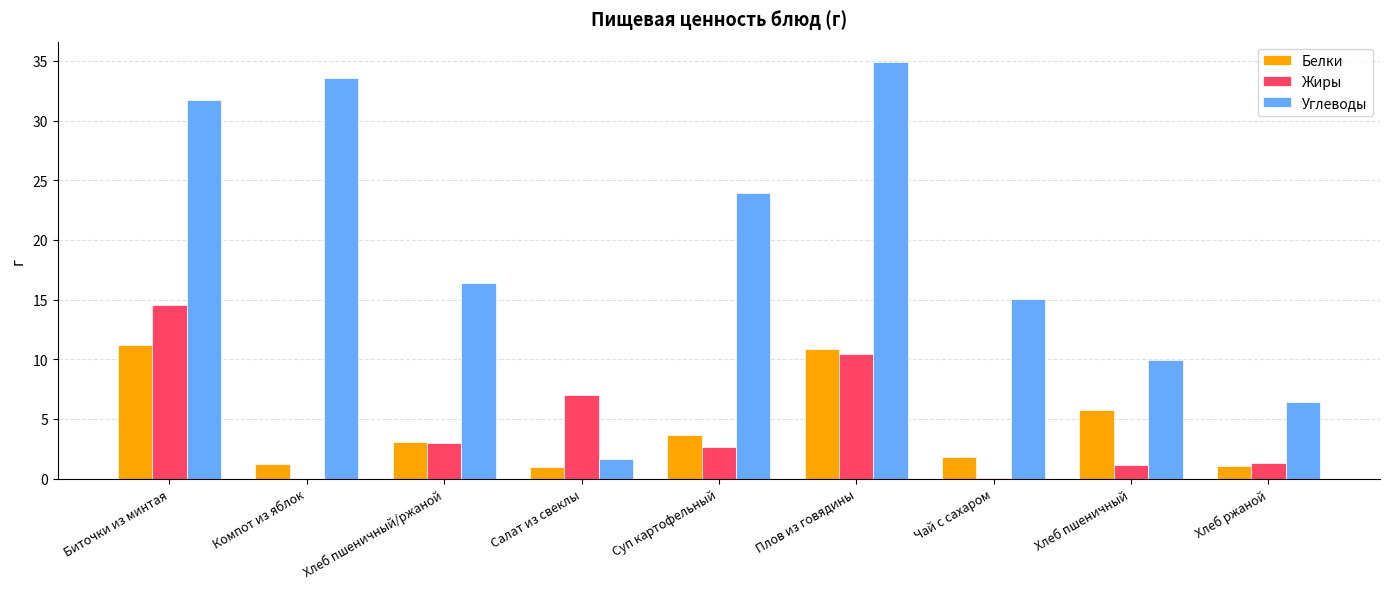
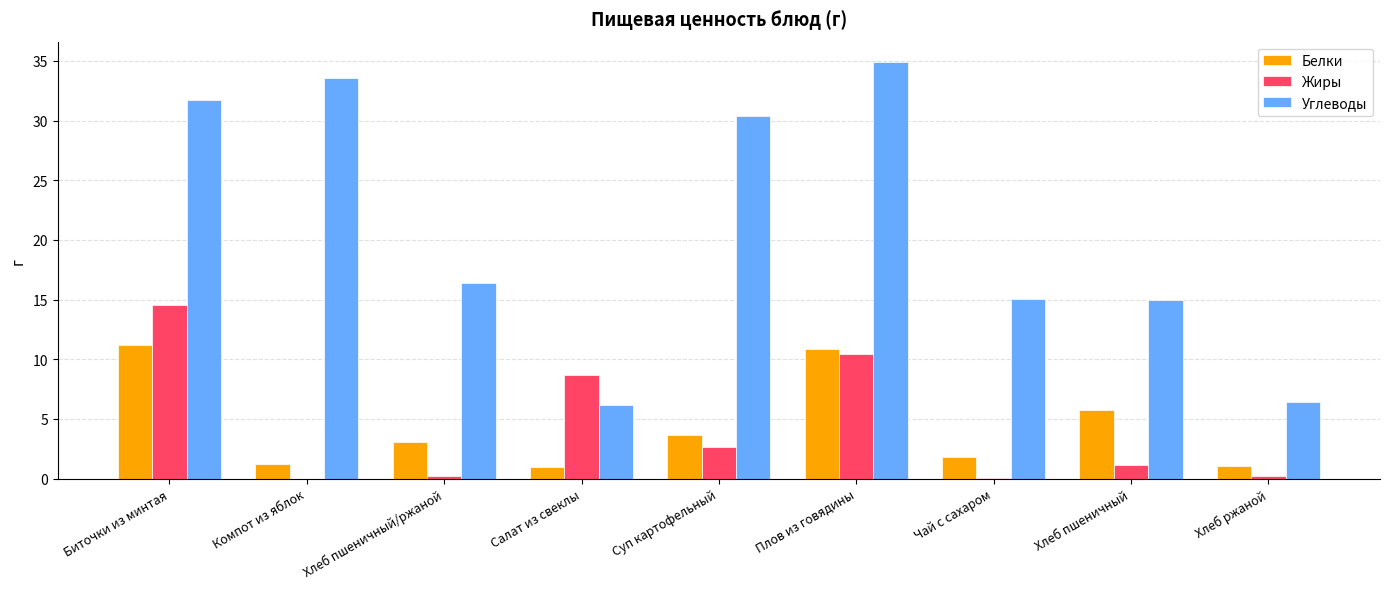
Жиры, Хлеб пшеничный/ржаной: 3.0 -> 0.2
Жиры, Салат из свеклы: 7.0 -> 8.7
Углеводы, Салат из свеклы: 1.6 -> 6.2
Углеводы, Суп картофельный: 23.9 -> 30.4
Углеводы, Хлеб пшеничный: 9.9 -> 15.0
Жиры, Хлеб ржаной: 1.3 -> 0.2
